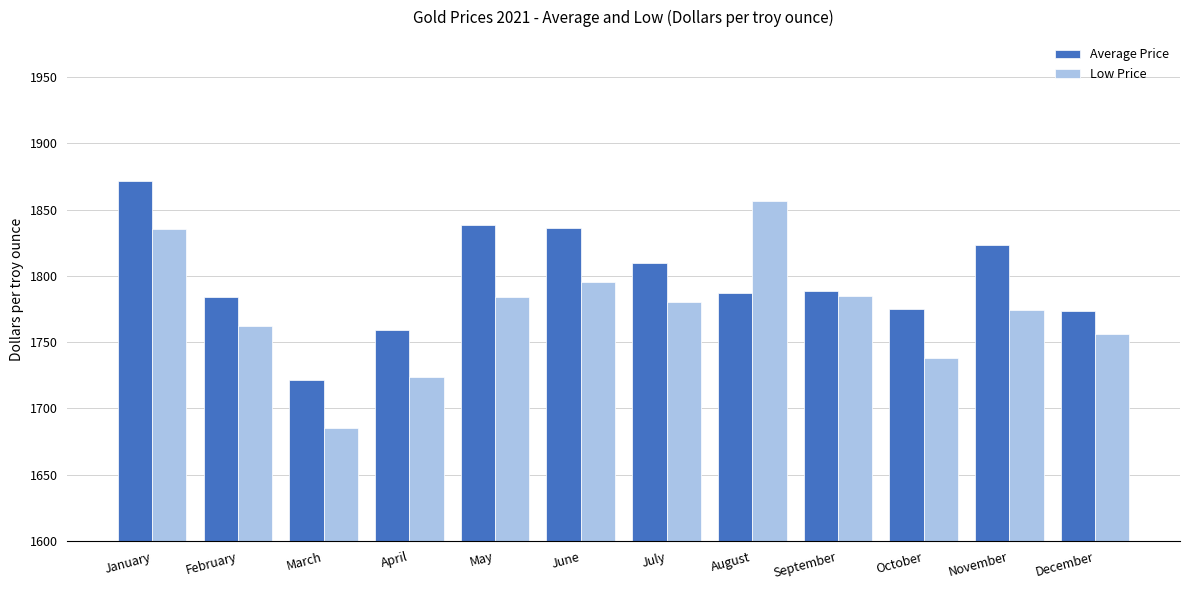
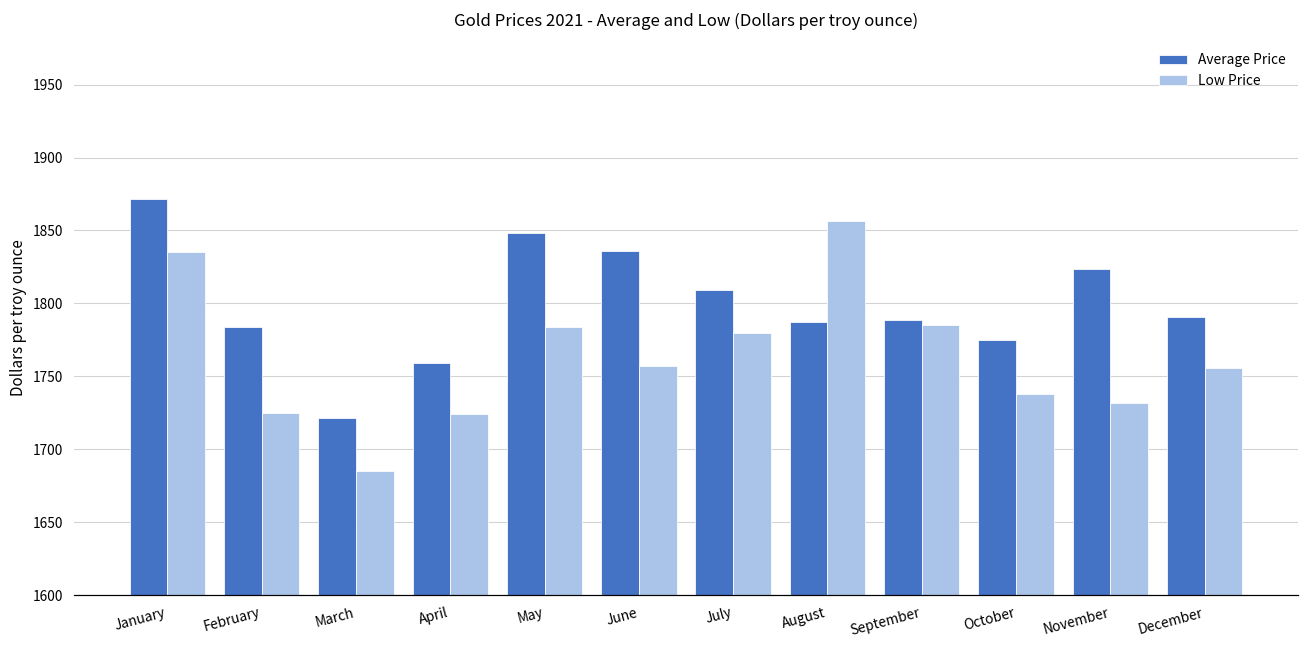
Low Price, February: 1762 -> 1725
Average Price, May: 1838 -> 1849
Low Price, June: 1795 -> 1757
Low Price, November: 1774 -> 1732
Average Price, December: 1773 -> 1790
